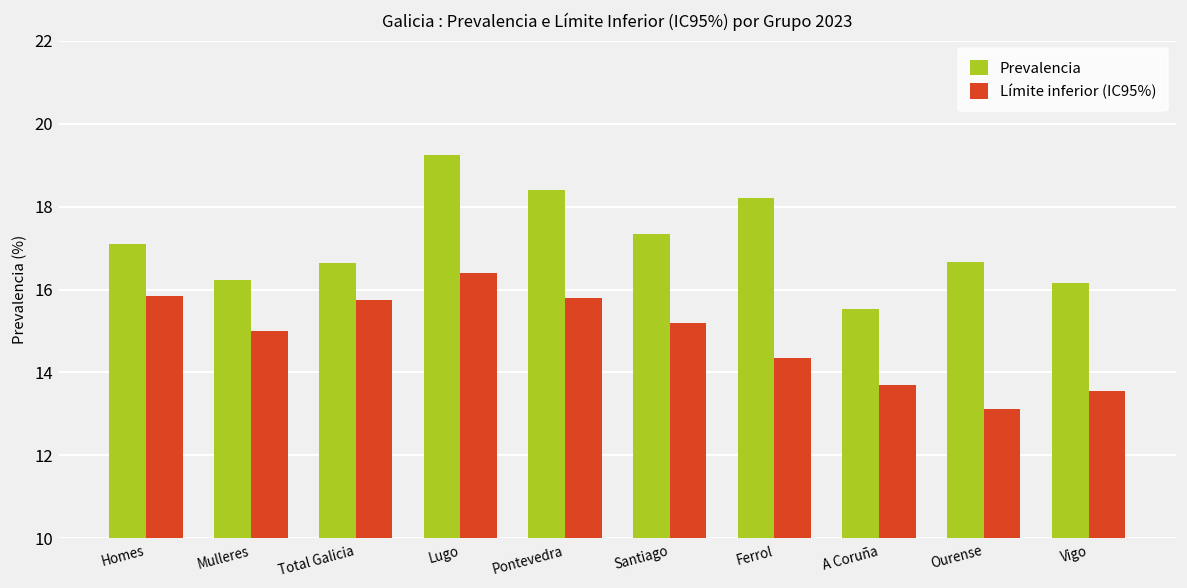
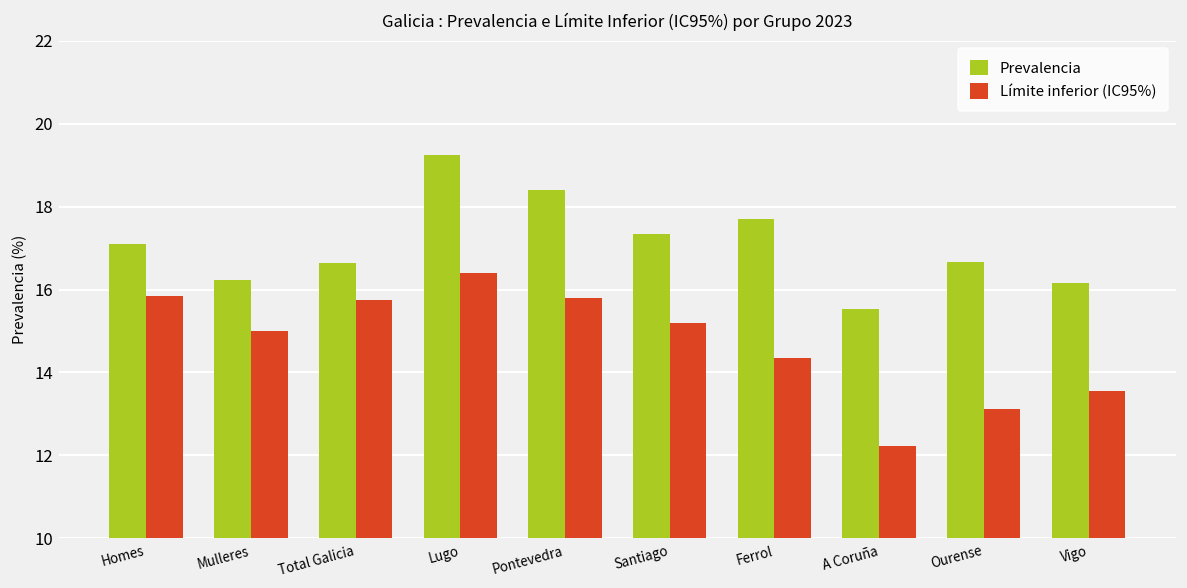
Prevalencia, Ferrol: 18.2 -> 17.7
Límite inferior (IC95%), A Coruña: 13.7 -> 12.2
